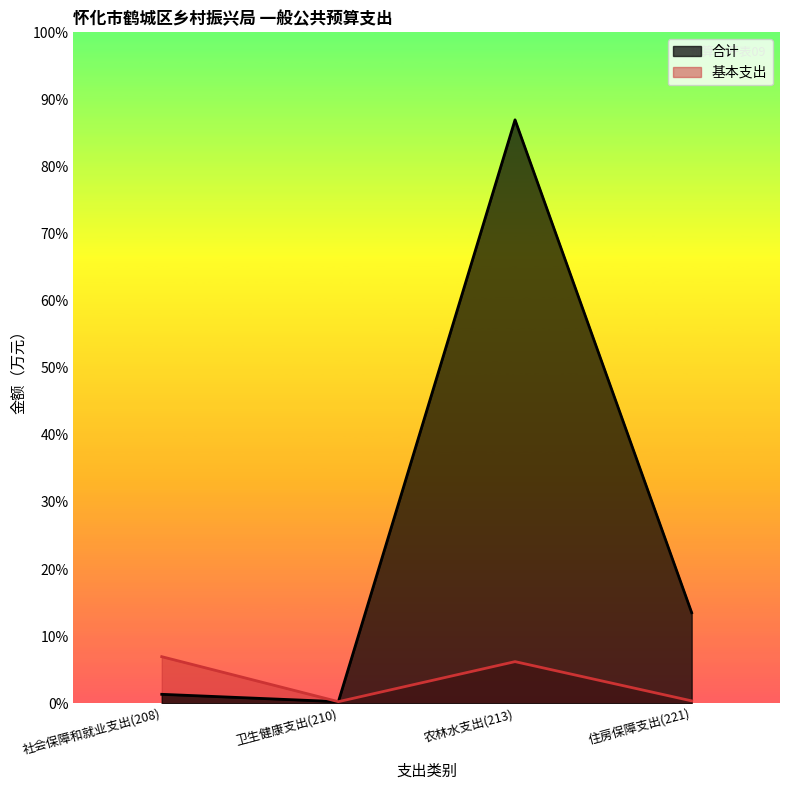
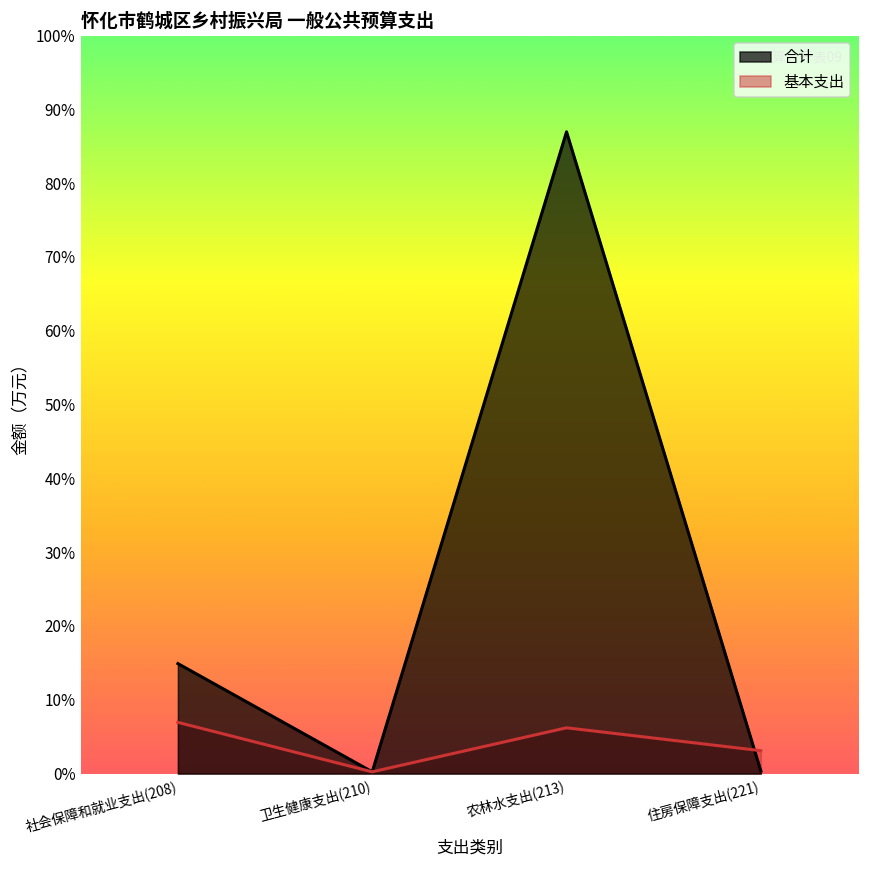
合计, 社会保障和就业支出(208): 1% -> 15%
合计, 住房保障支出(221): 13% -> 0%
基本支出, 住房保障支出(221): 0% -> 3%
